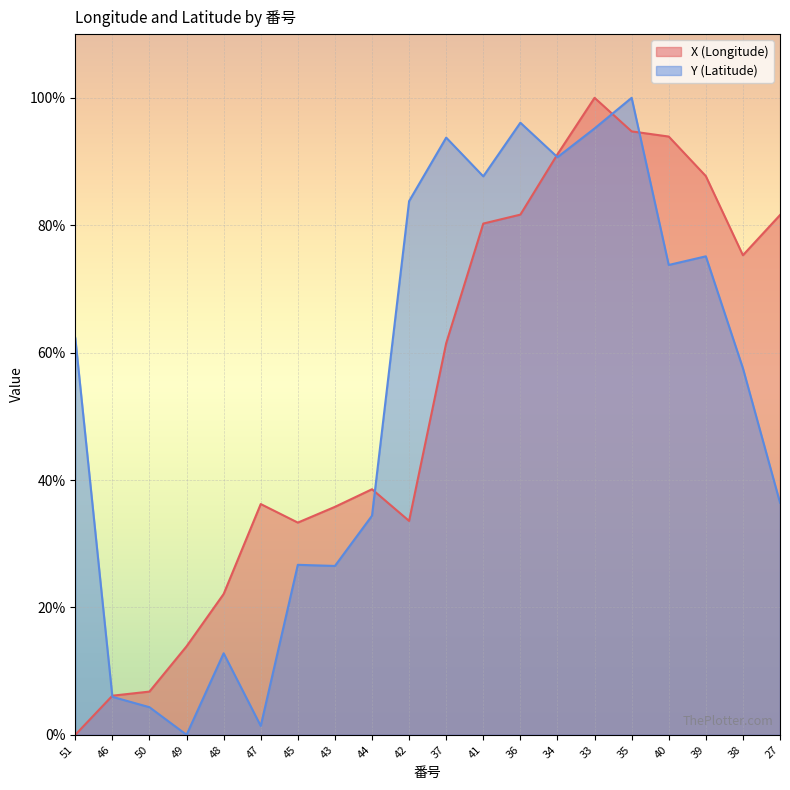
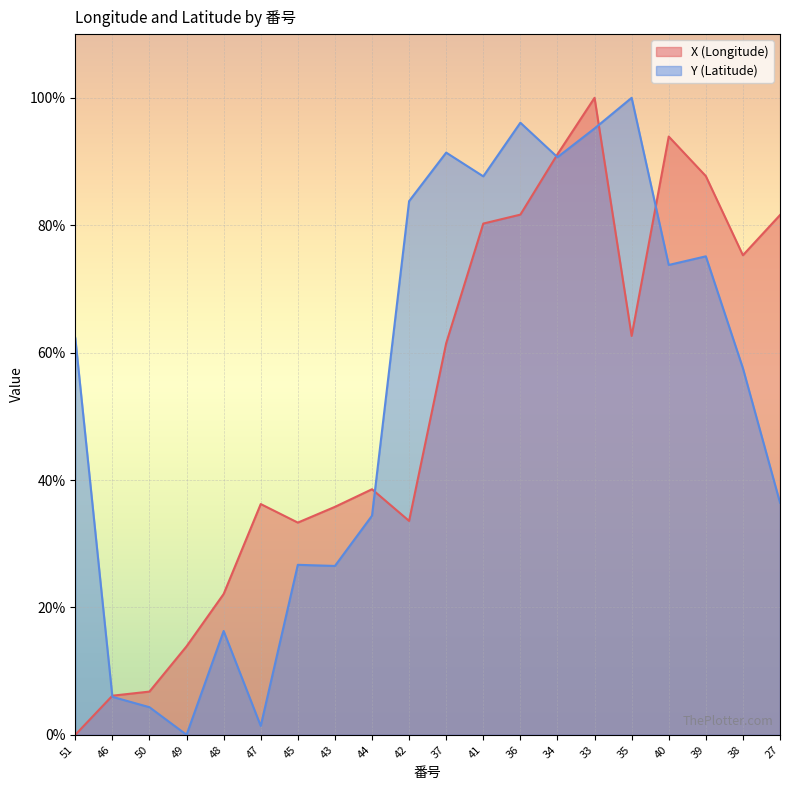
Y (Latitude), 48: 13% -> 16%
Y (Latitude), 37: 94% -> 91%
X (Longitude), 35: 95% -> 63%
